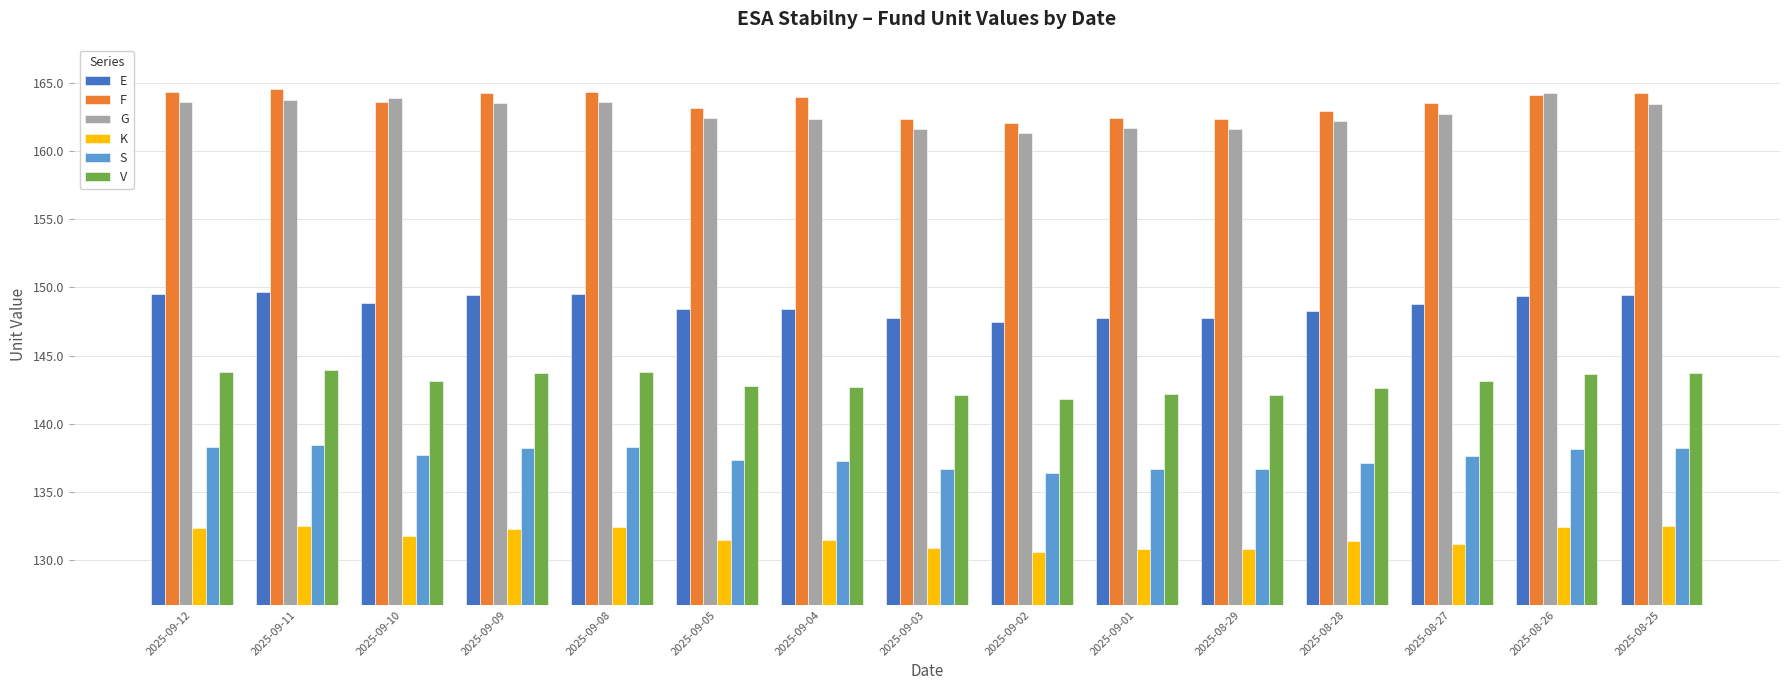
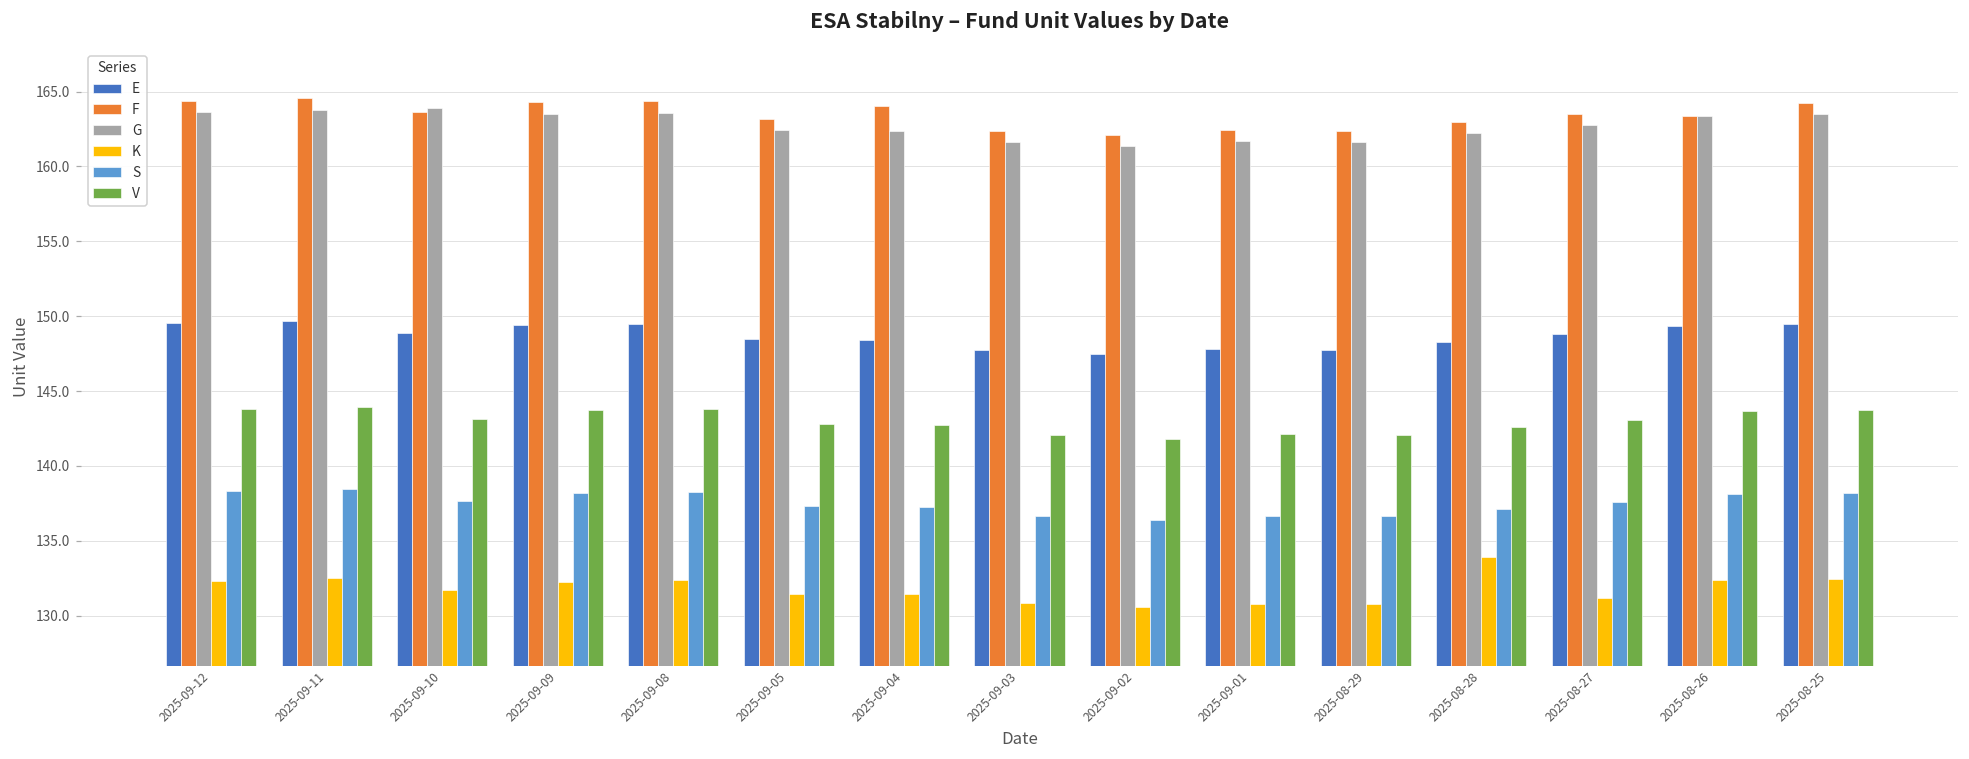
K, 2025-08-28: 131.3 -> 133.9
F, 2025-08-26: 164.2 -> 163.4
G, 2025-08-26: 164.3 -> 163.4
